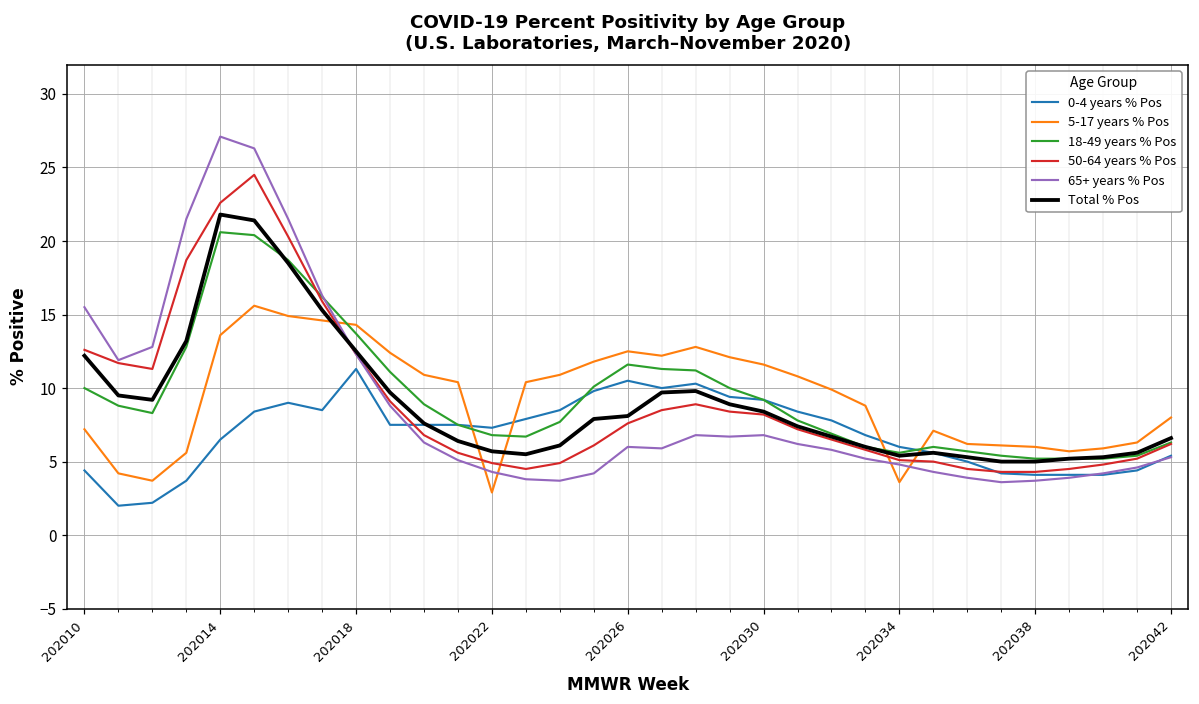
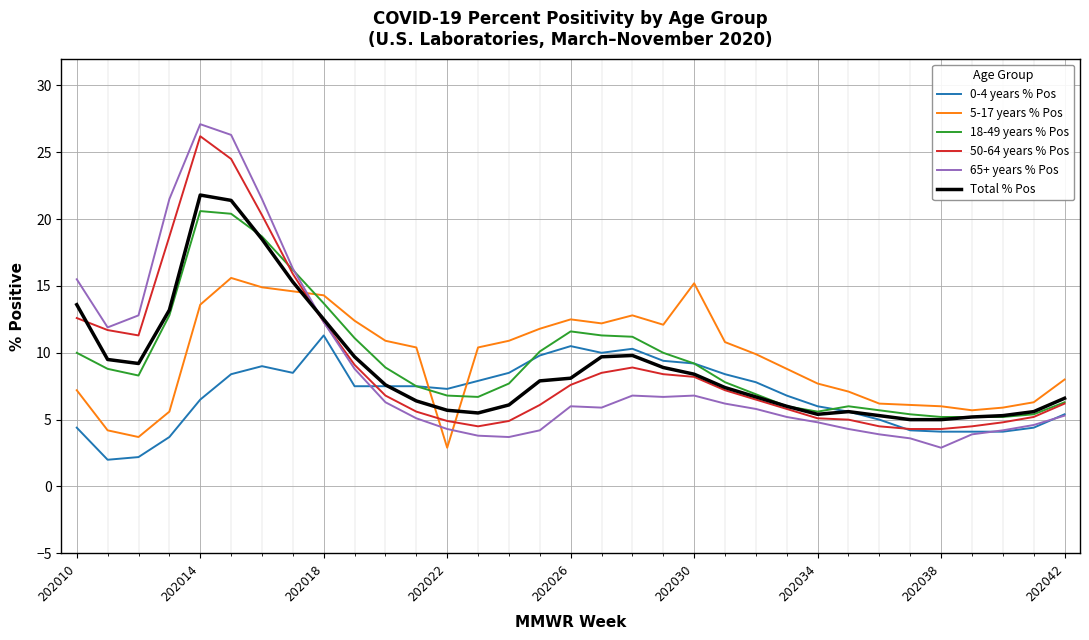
Total % Pos, 202010: 12.2 -> 13.6
50-64 years % Pos, 202014: 22.6 -> 26.2
5-17 years % Pos, 202030: 11.6 -> 15.2
5-17 years % Pos, 202034: 3.6 -> 7.7
65+ years % Pos, 202038: 3.7 -> 2.9
